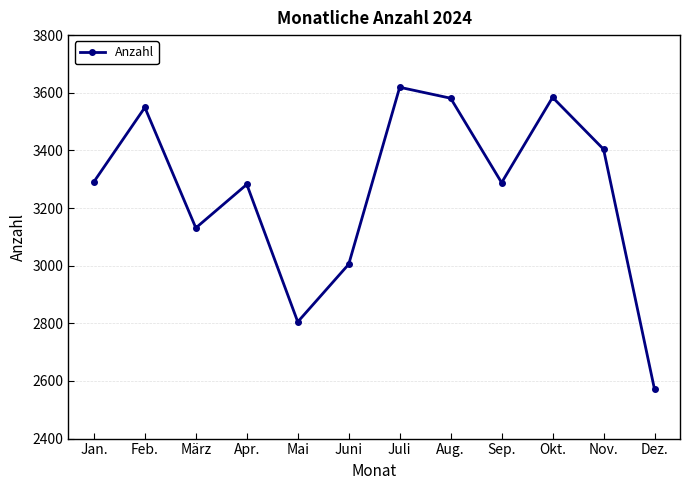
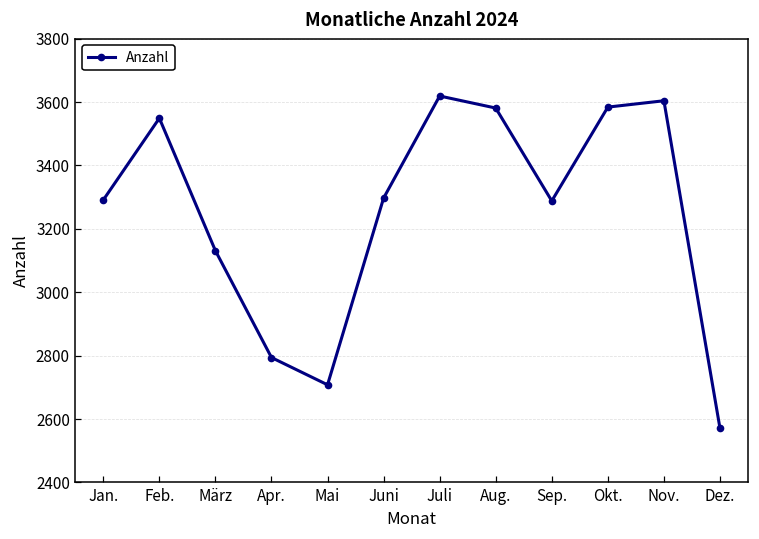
Apr.: 3280 -> 2790
Mai: 2810 -> 2710
Juni: 3010 -> 3300
Nov.: 3400 -> 3600
